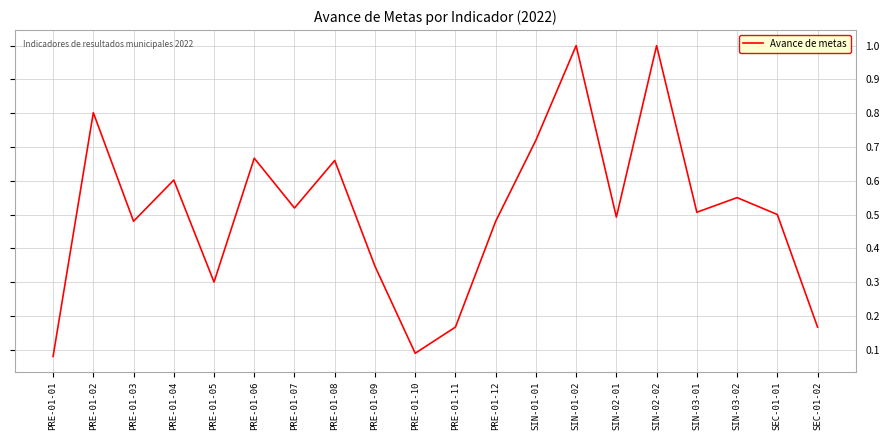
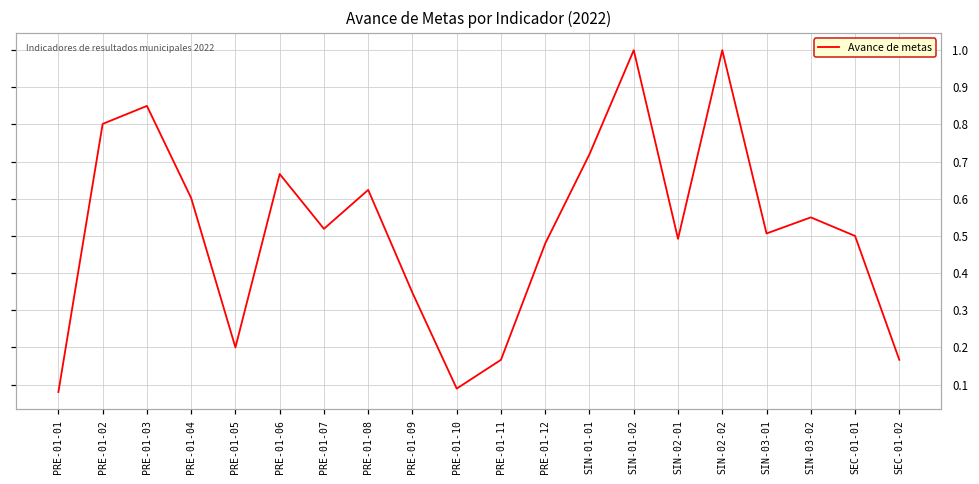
PRE-01-03: 0.48 -> 0.85
PRE-01-05: 0.3 -> 0.2
PRE-01-08: 0.66 -> 0.62
